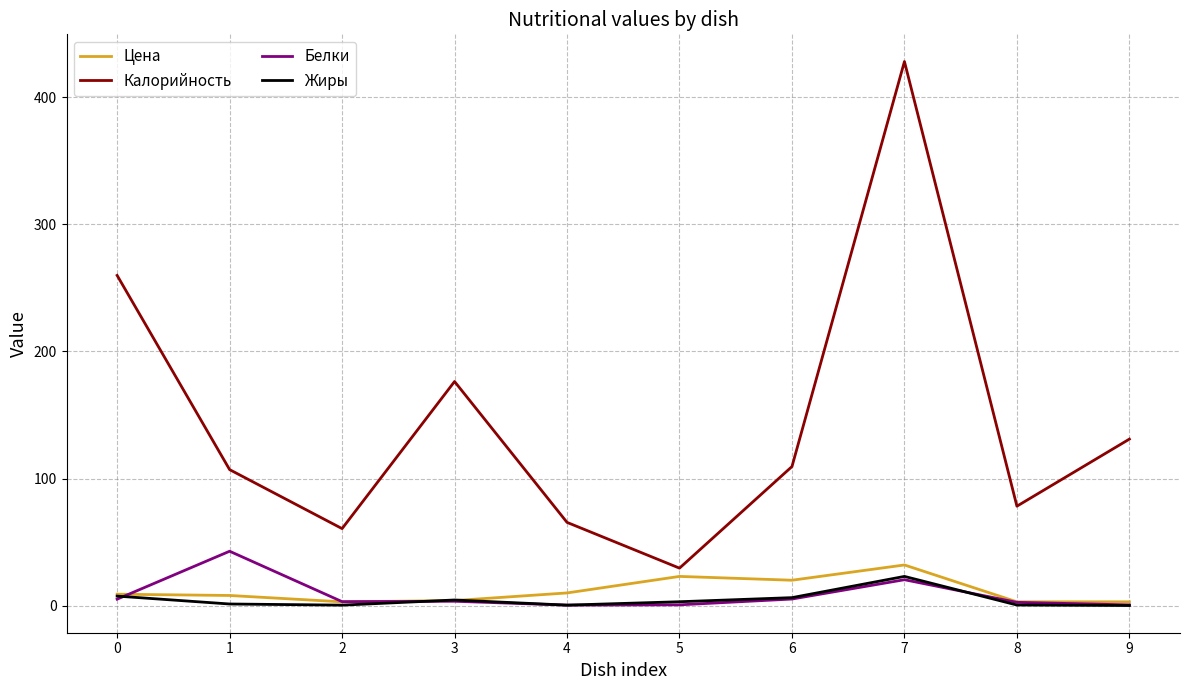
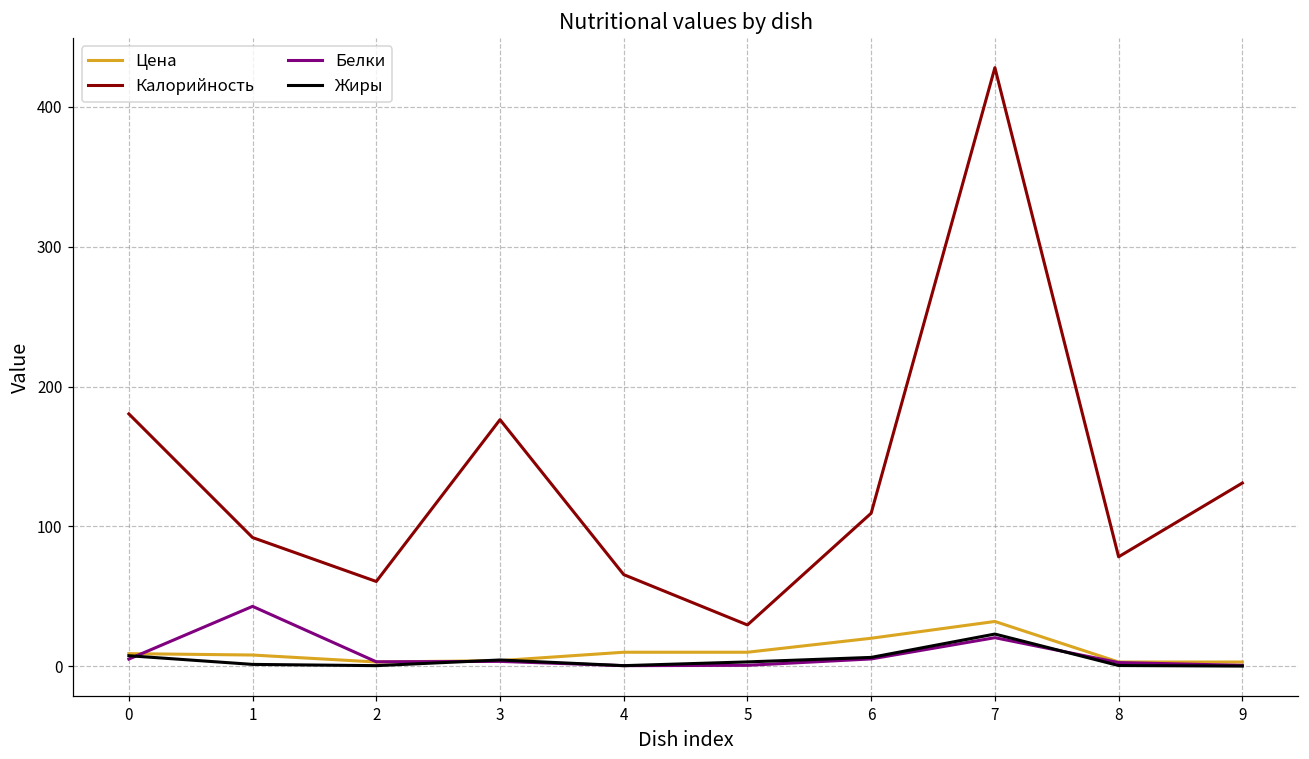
Калорийность, 0: 260 -> 180
Калорийность, 1: 107 -> 92
Цена, 5: 23 -> 10
